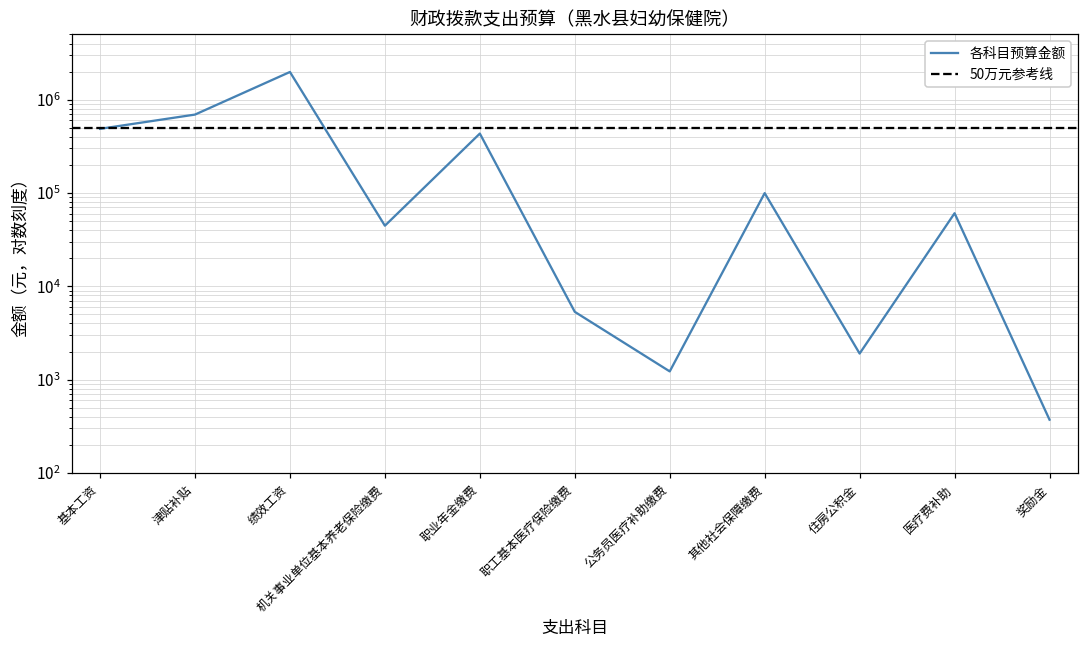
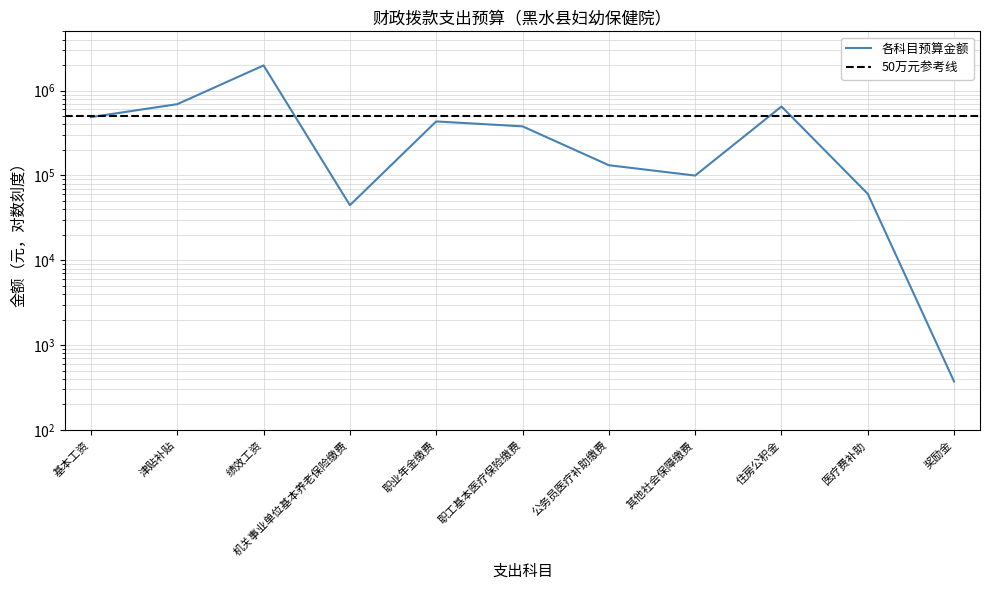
职工基本医疗保险缴费: 5000 -> 400000
公务员医疗补助缴费: 1200 -> 130000
住房公积金: 1900 -> 700000
